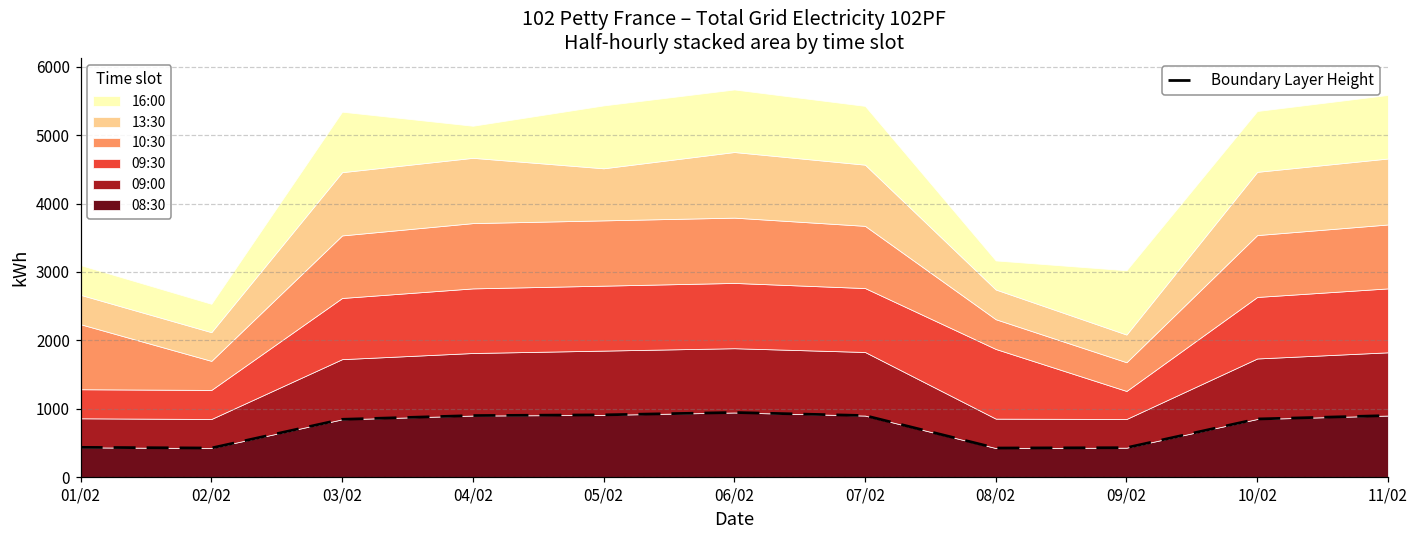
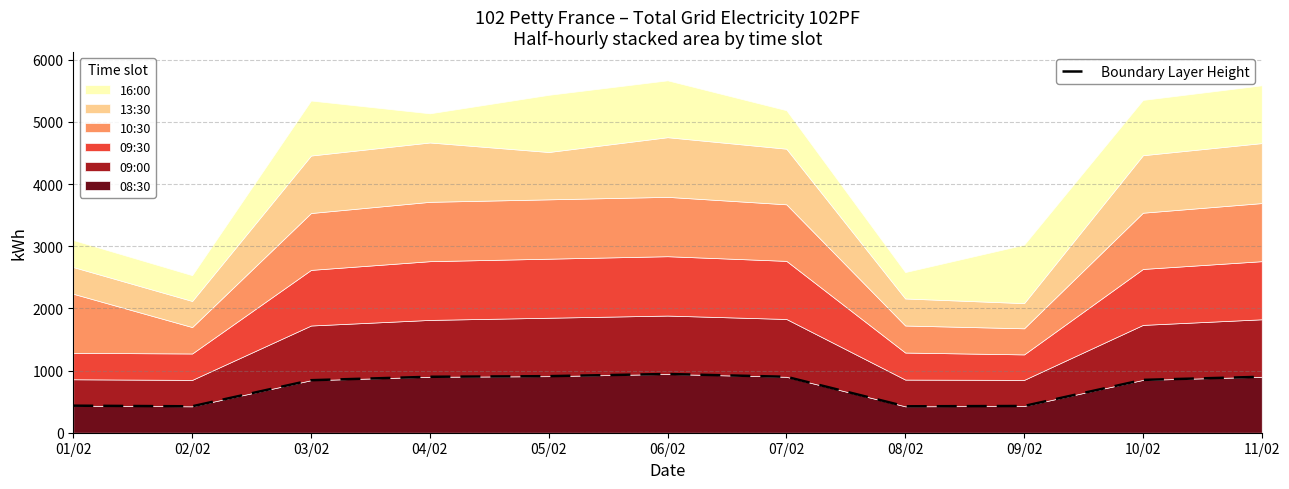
16:00, 07/02: 900 -> 600
09:30, 08/02: 1000 -> 400
